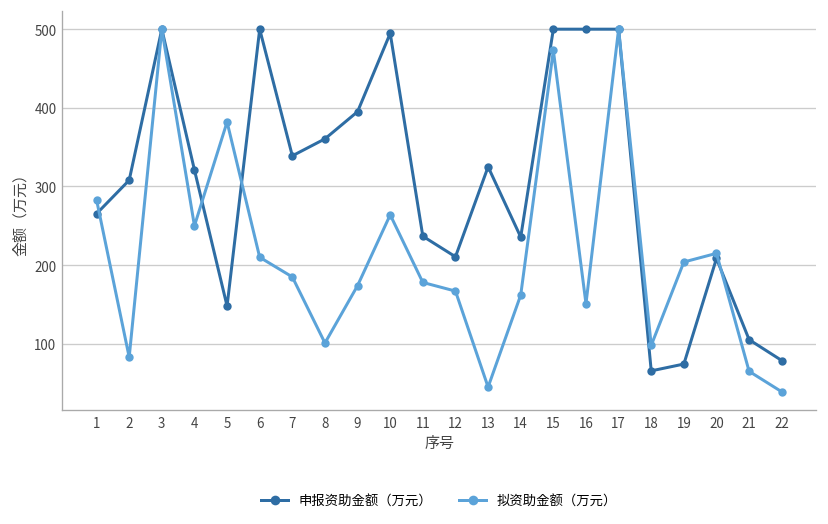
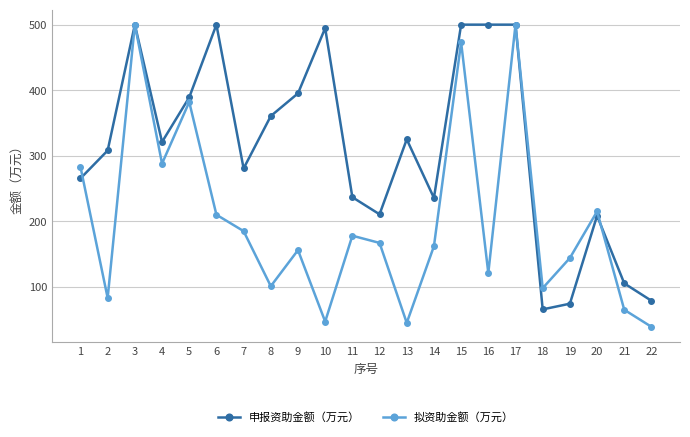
拟资助金额（万元）, 4: 250 -> 290
申报资助金额（万元）, 5: 150 -> 390
申报资助金额（万元）, 7: 340 -> 280
拟资助金额（万元）, 9: 170 -> 160
拟资助金额（万元）, 10: 260 -> 50
拟资助金额（万元）, 16: 150 -> 120
拟资助金额（万元）, 19: 200 -> 140
